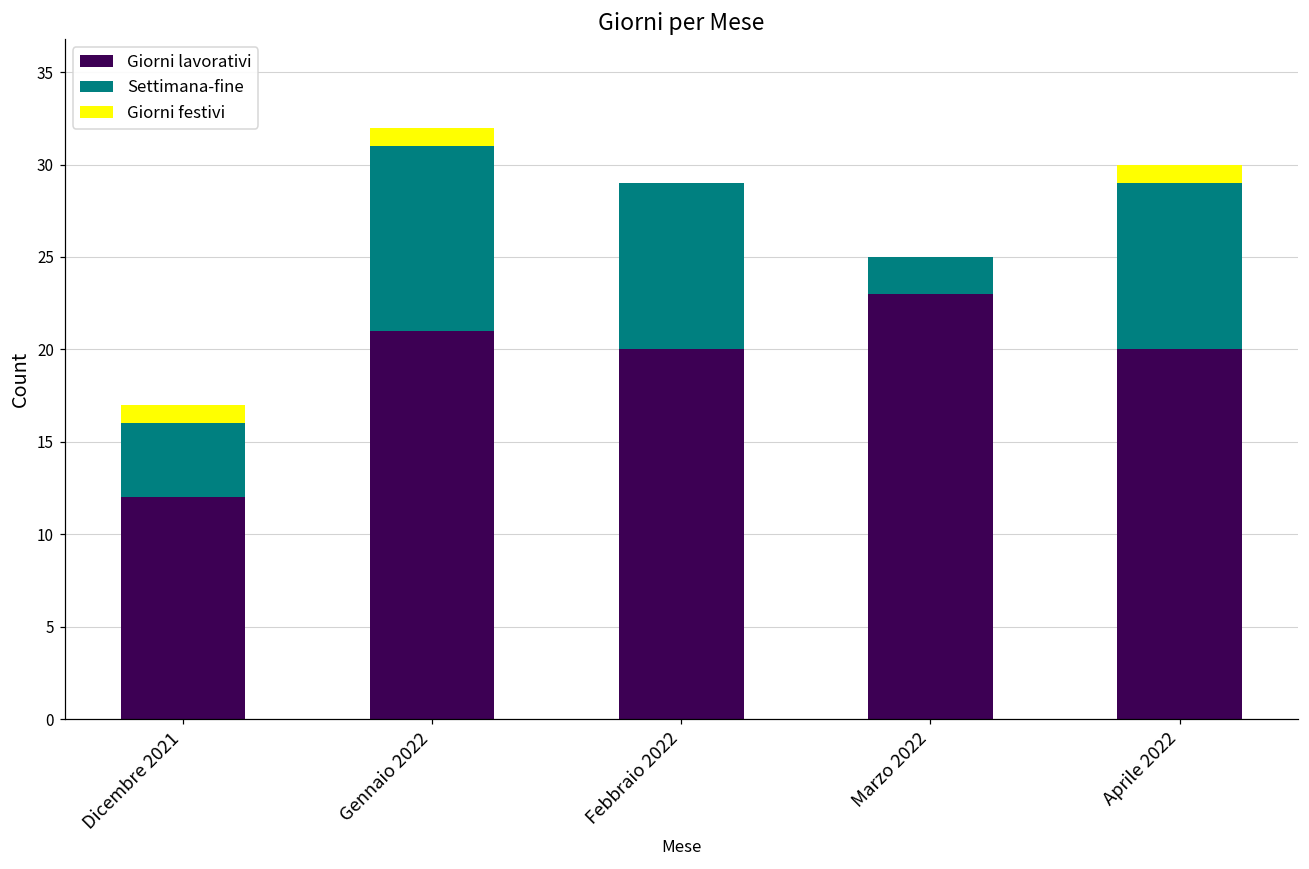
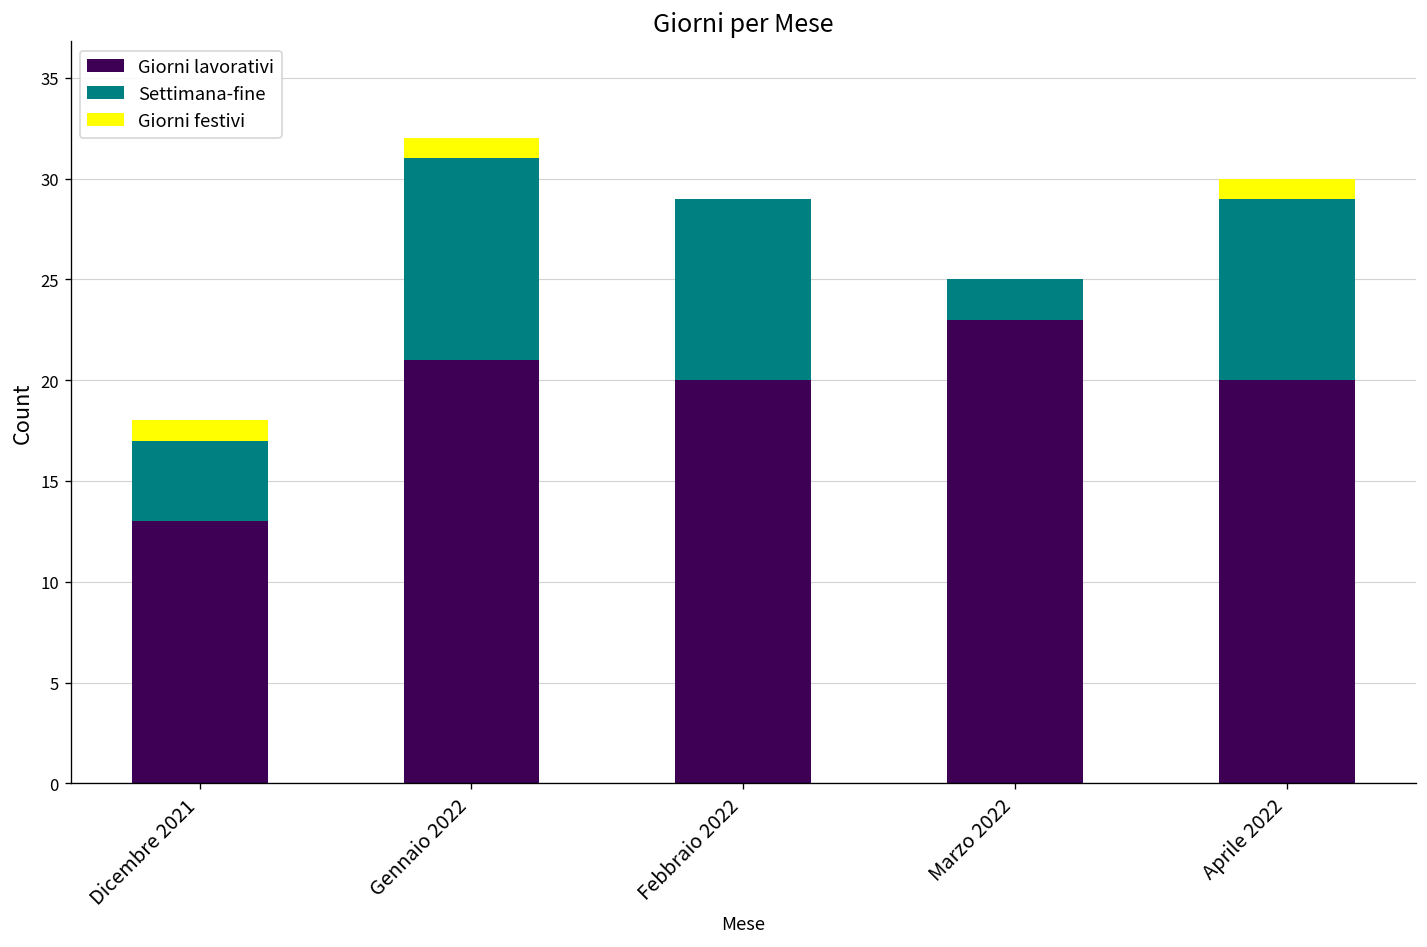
Giorni lavorativi, Dicembre 2021: 12 -> 13
